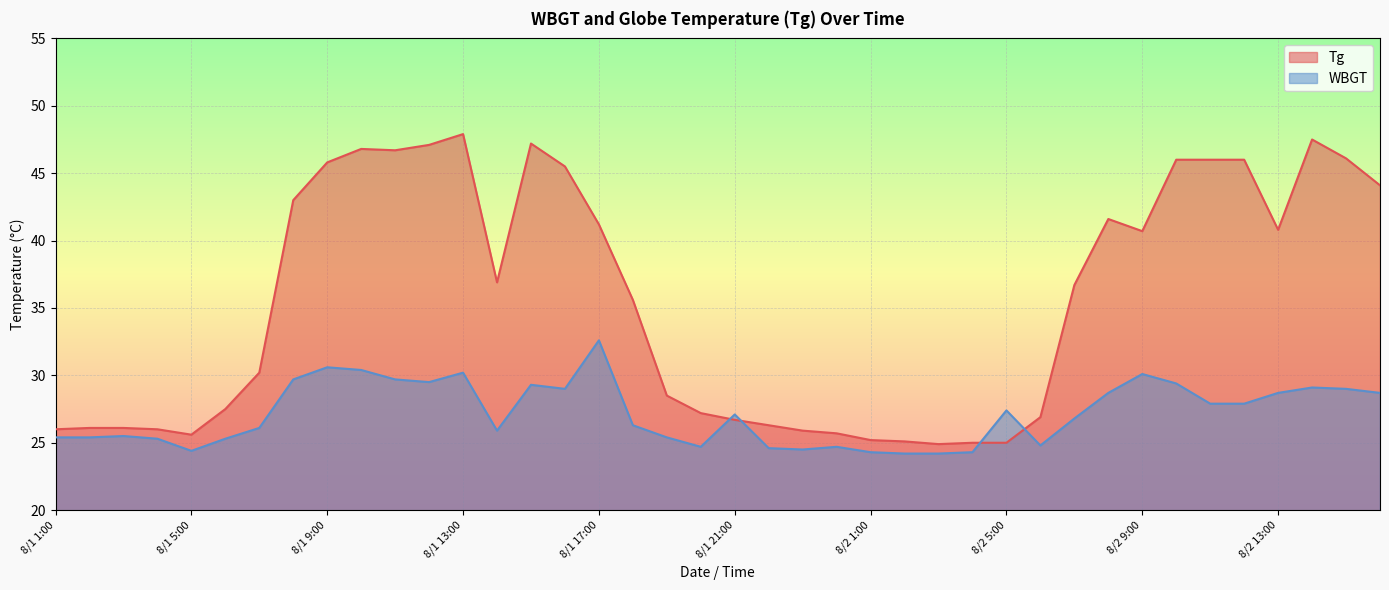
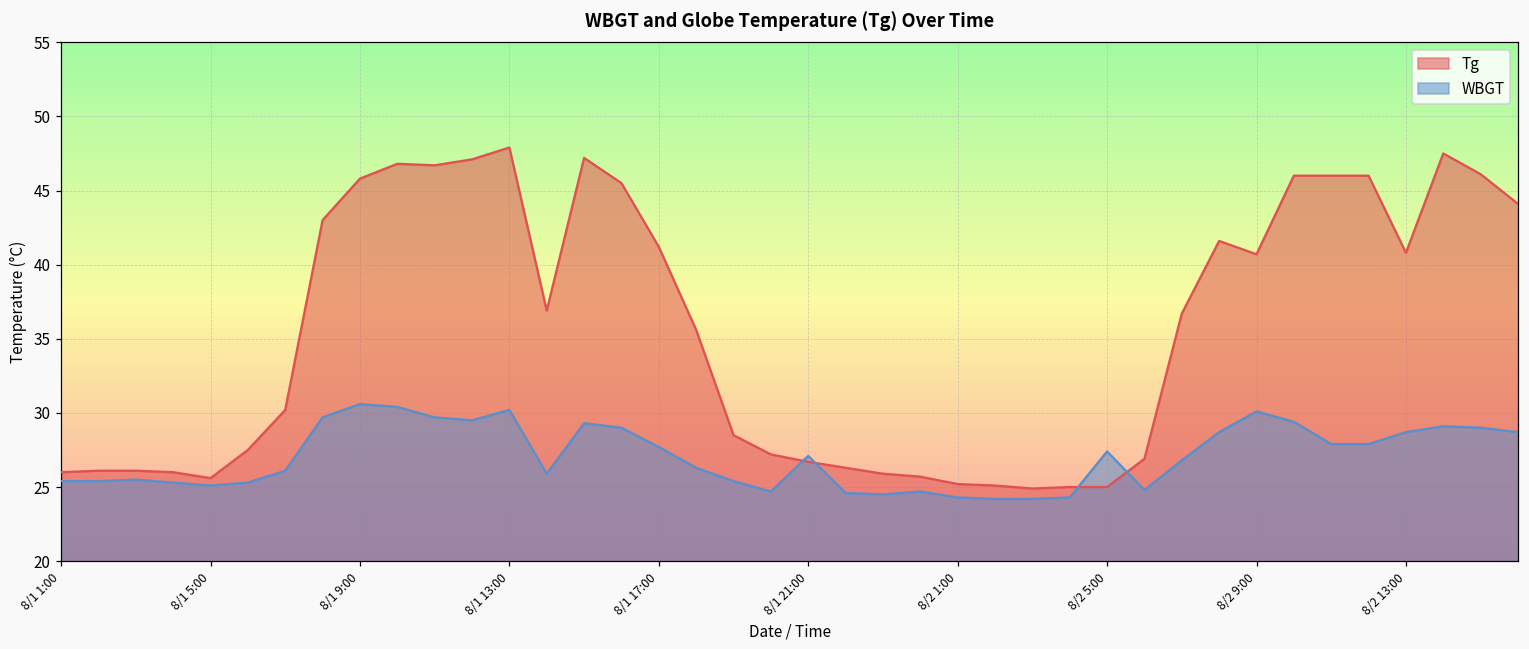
WBGT, 8/1 5:00: 24.4 -> 25.1
WBGT, 8/1 17:00: 32.6 -> 27.7
